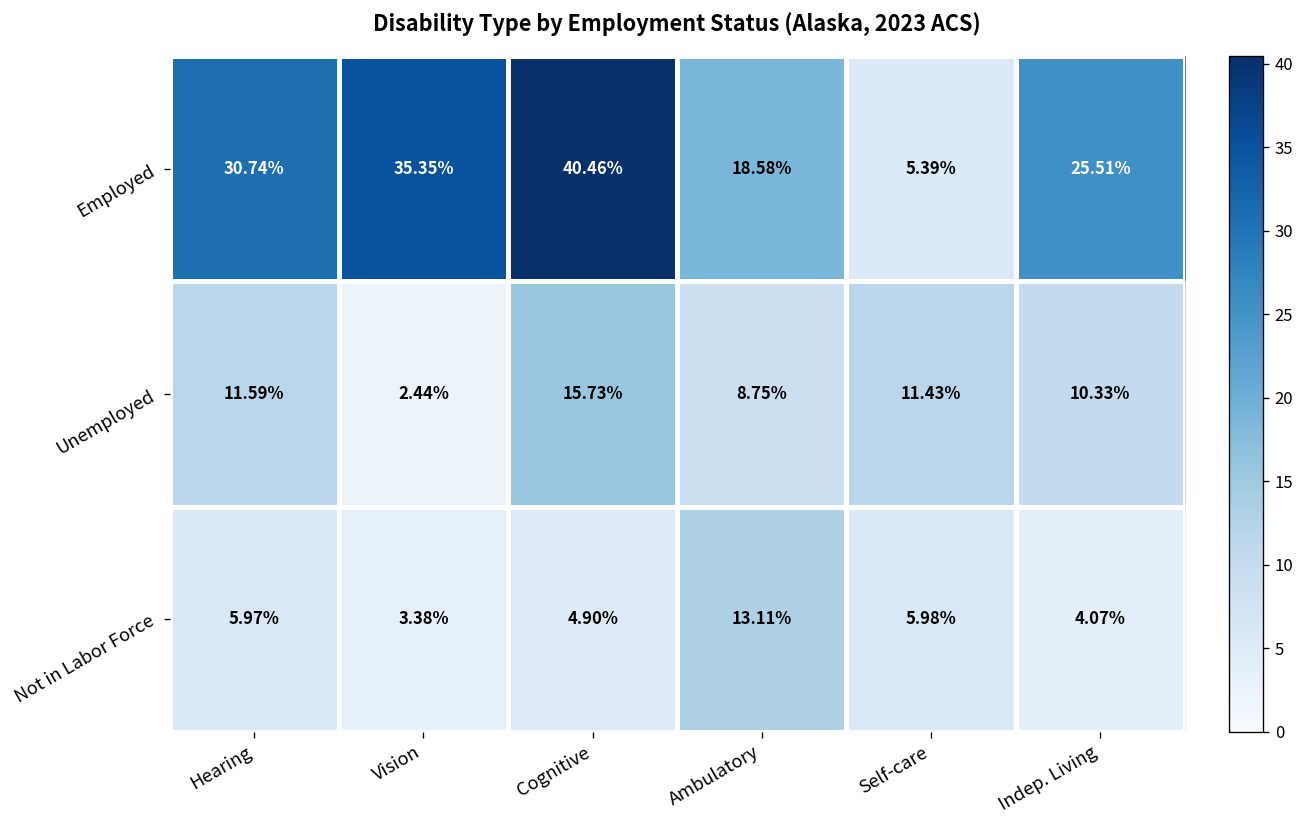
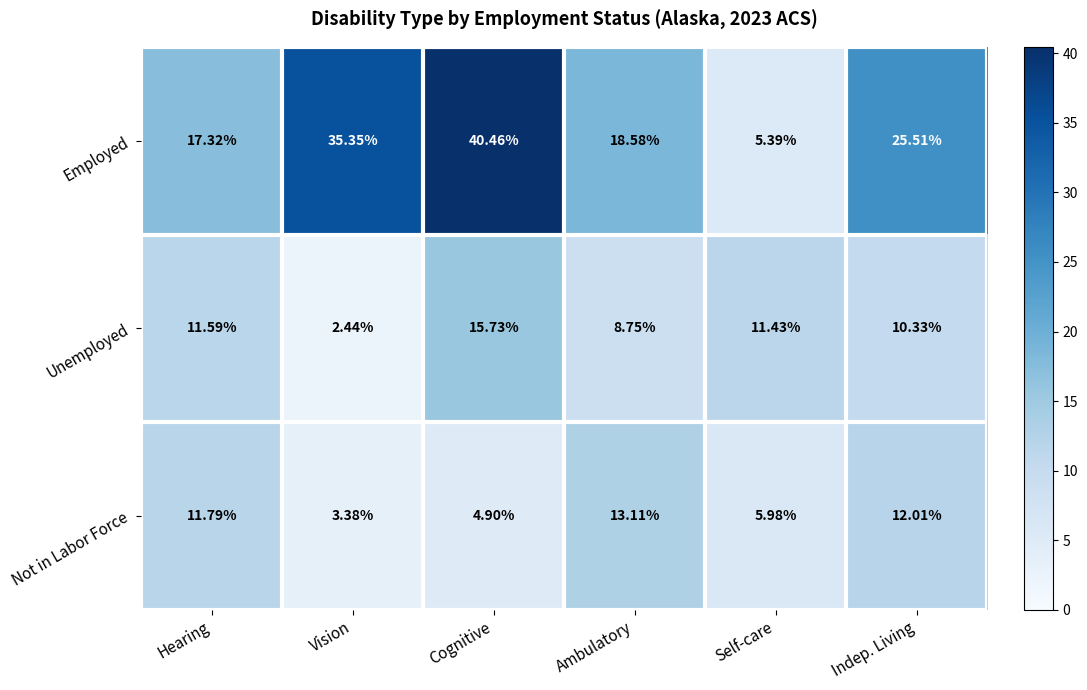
Employed, Hearing: 30.74% -> 17.32%
Not in Labor Force, Hearing: 5.97% -> 11.79%
Not in Labor Force, Indep. Living: 4.07% -> 12.01%
